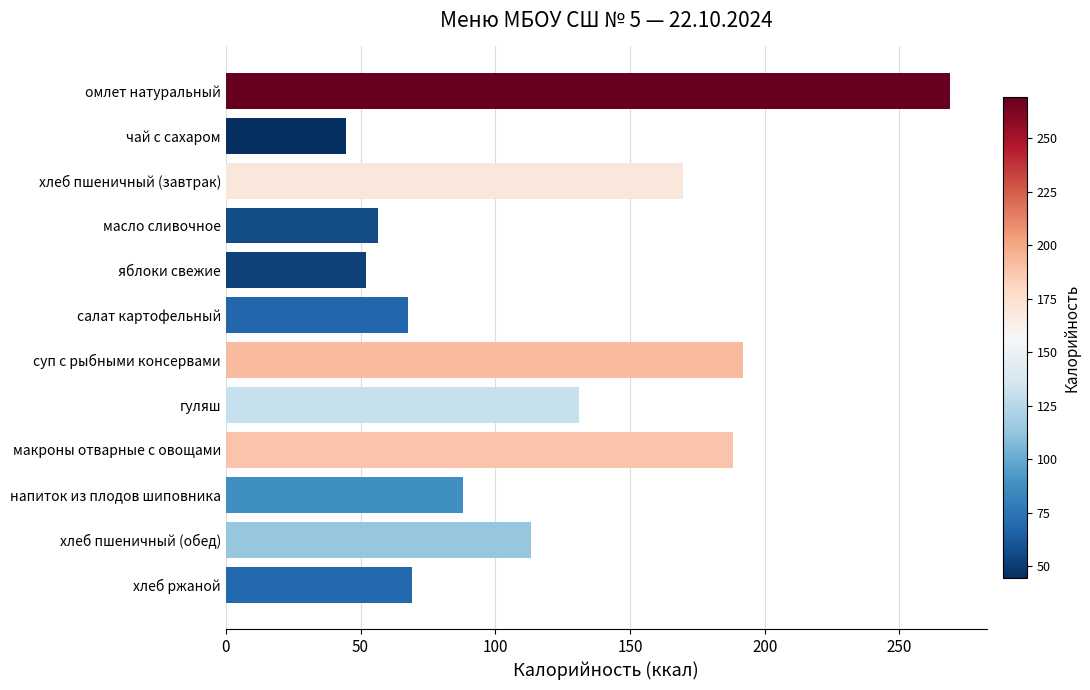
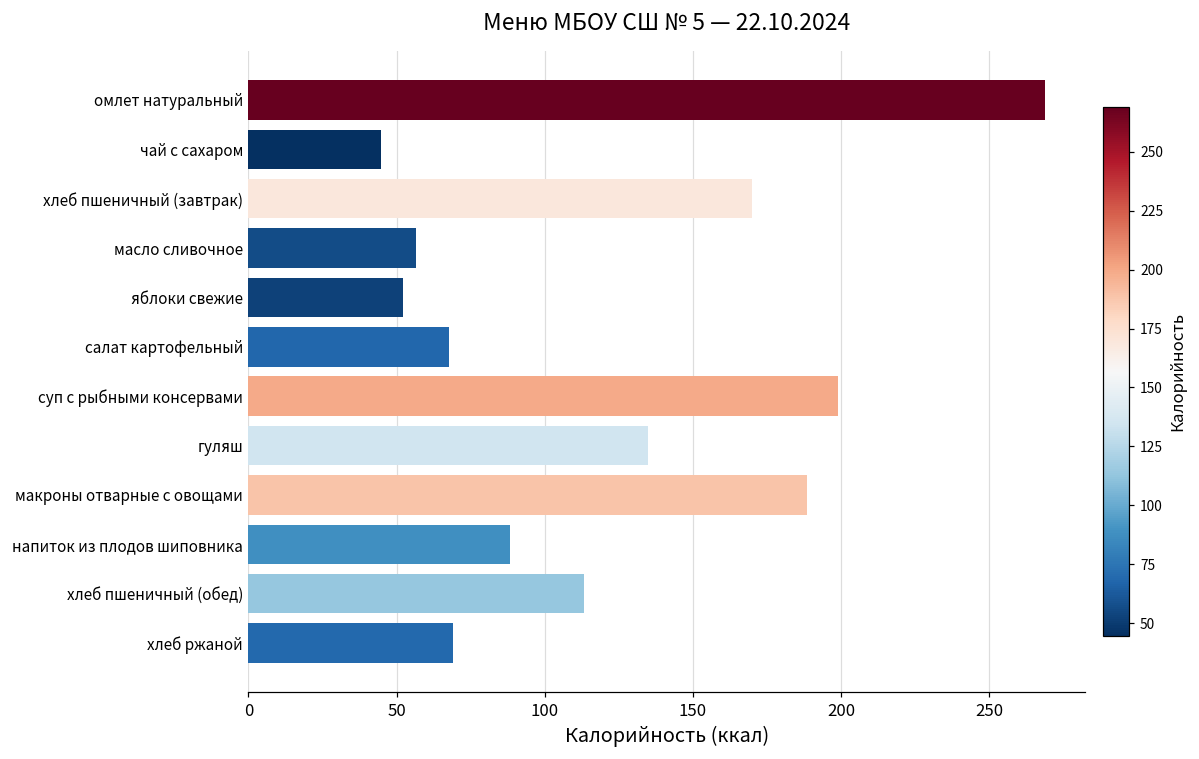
суп с рыбными консервами: 192 -> 199
гуляш: 131 -> 135
